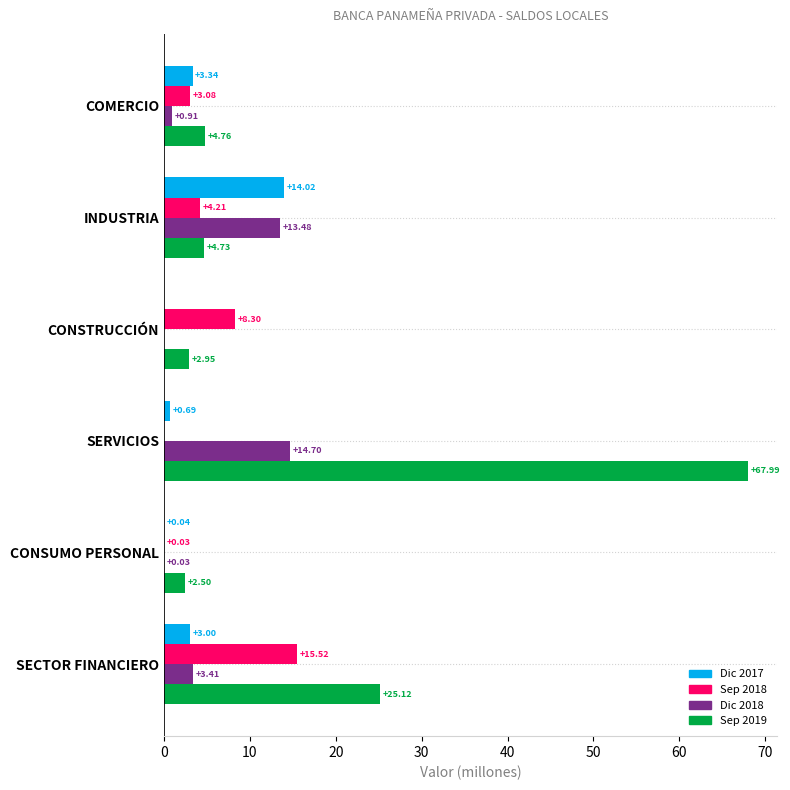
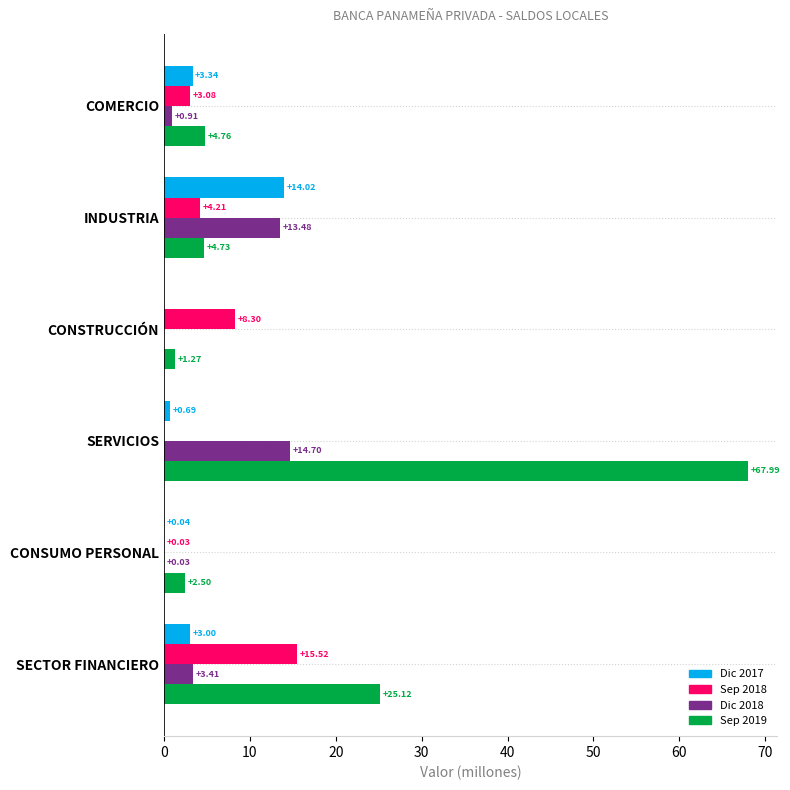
Sep 2019, CONSTRUCCIÓN: +2.95 -> +1.27
